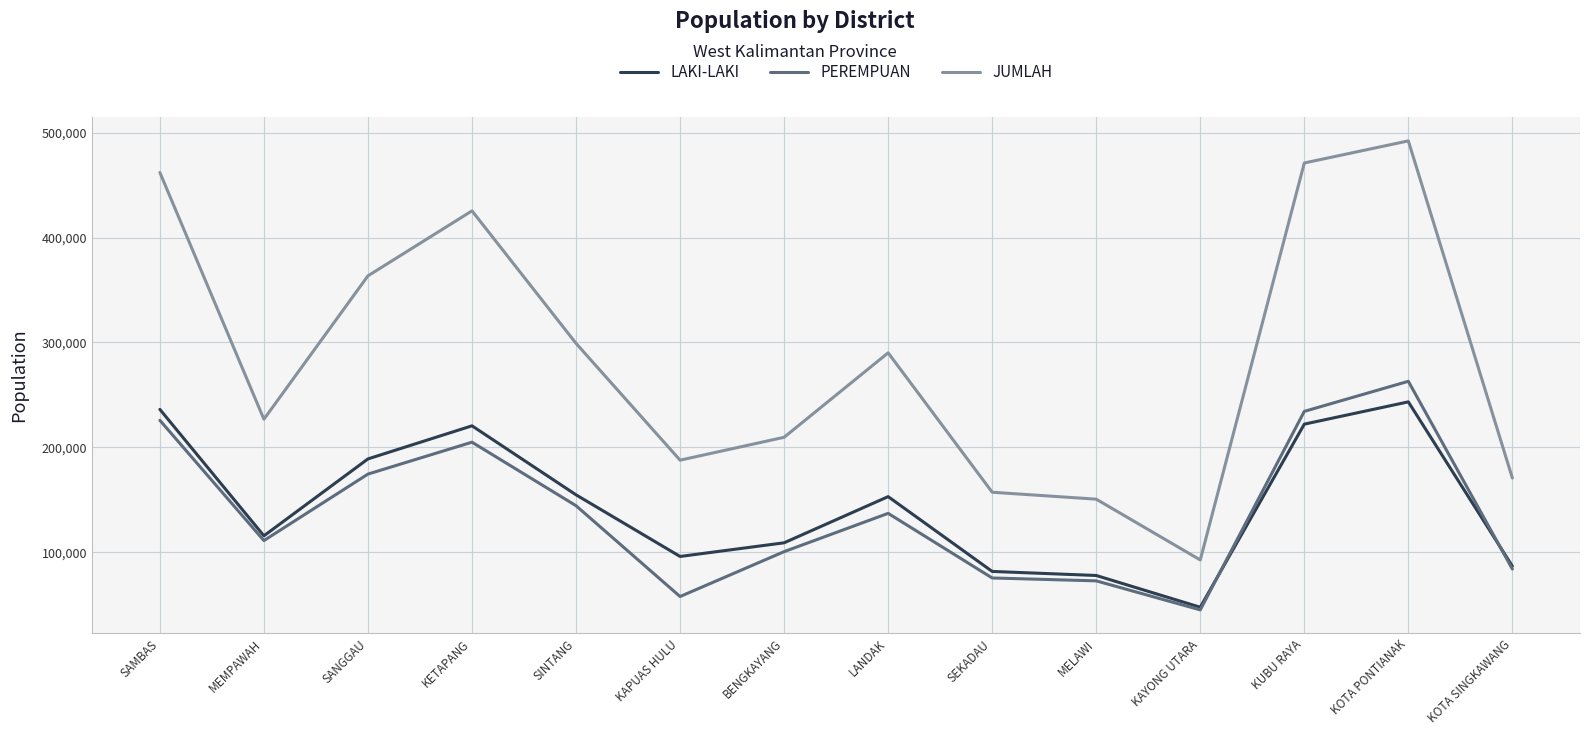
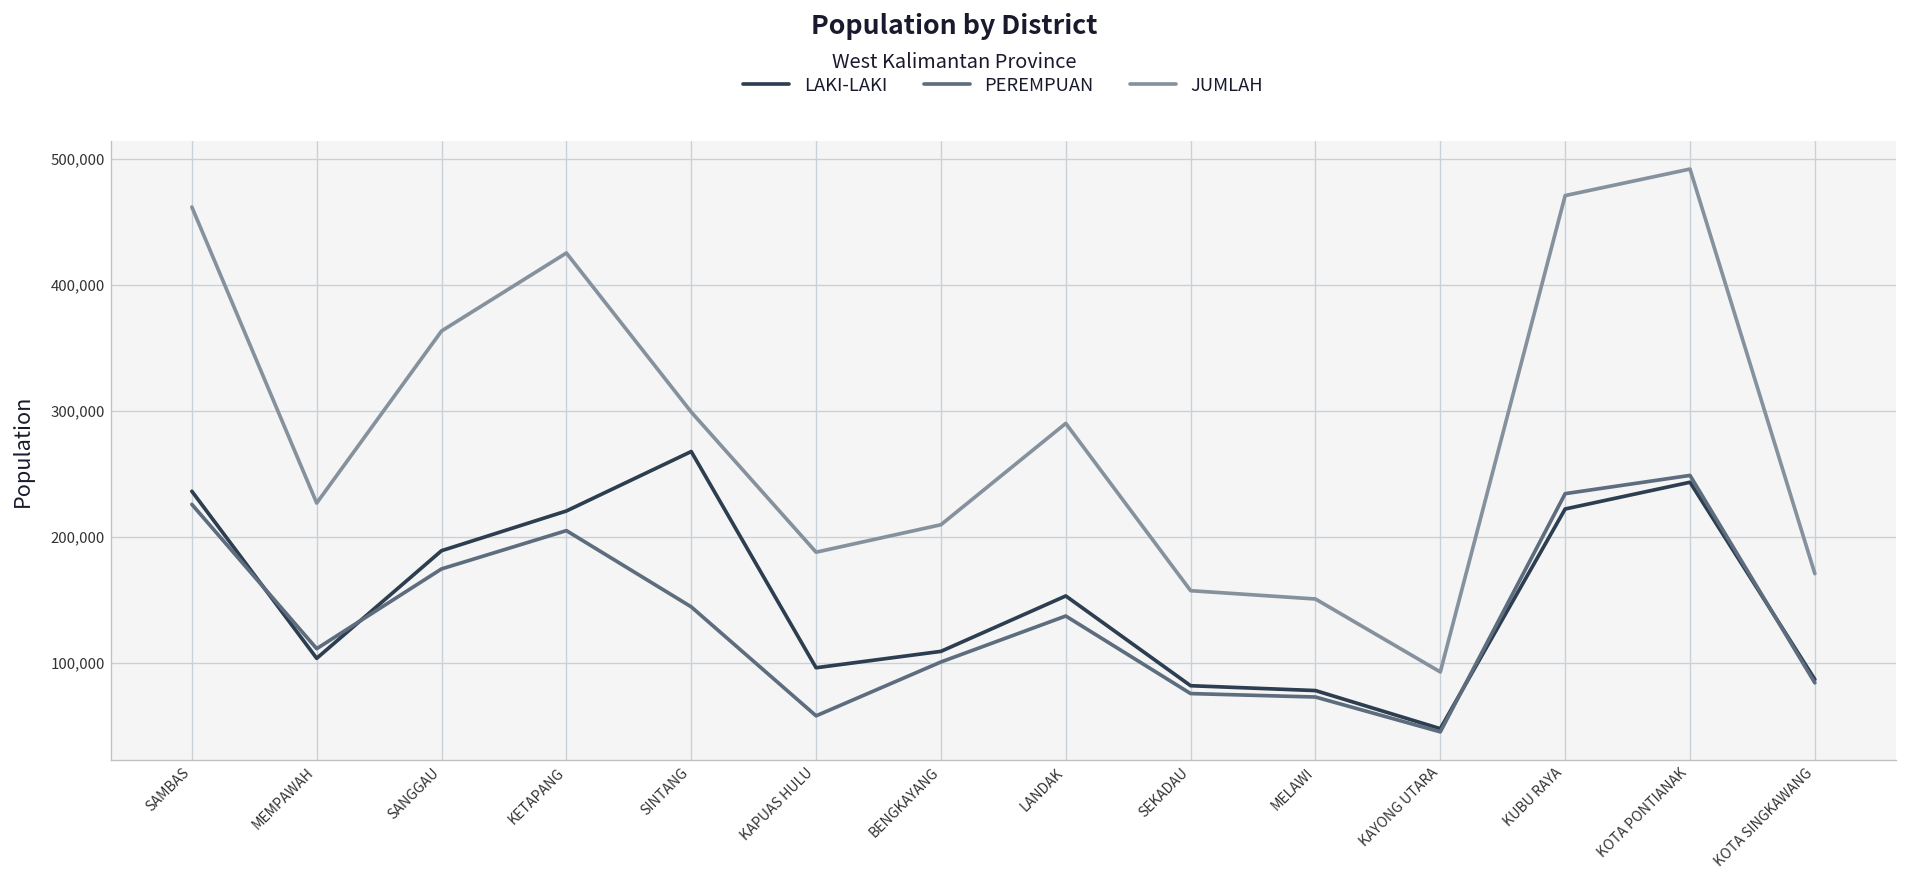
LAKI-LAKI, MEMPAWAH: 116,000 -> 103,000
LAKI-LAKI, SINTANG: 155,000 -> 268,000
PEREMPUAN, KOTA PONTIANAK: 263,000 -> 249,000
